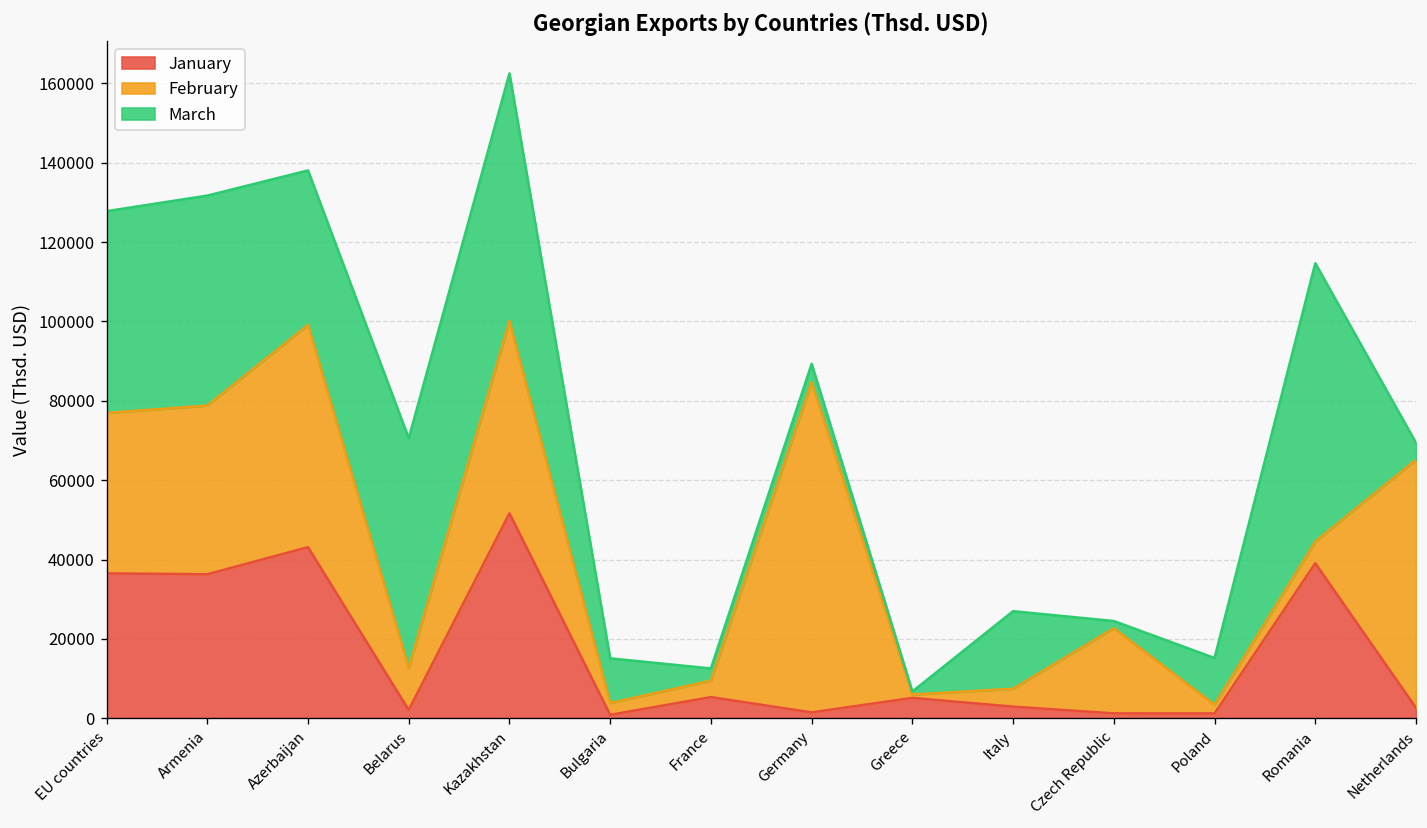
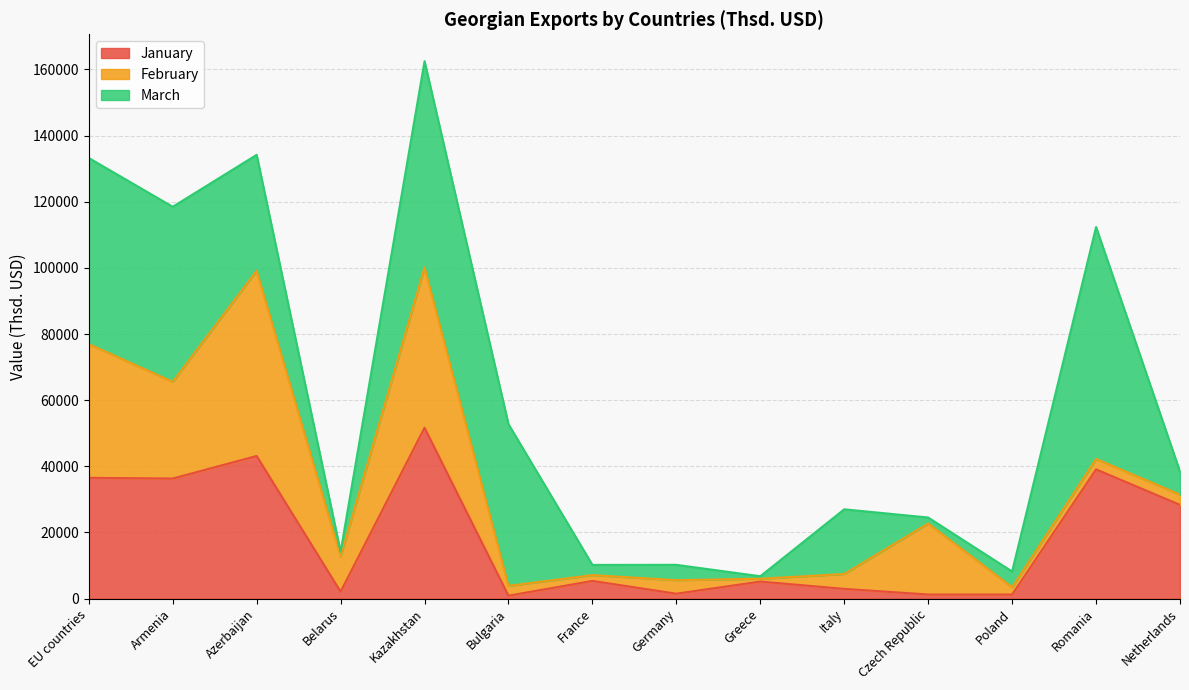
March, EU countries: 51000 -> 56000
February, Armenia: 43000 -> 29000
March, Azerbaijan: 39000 -> 35000
March, Belarus: 58000 -> 1000
March, Bulgaria: 11000 -> 49000
February, France: 4000 -> 2000
February, Germany: 83000 -> 4000
March, Poland: 12000 -> 5000
February, Romania: 5000 -> 3000
January, Netherlands: 3000 -> 28000
February, Netherlands: 63000 -> 3000
March, Netherlands: 4000 -> 7000
